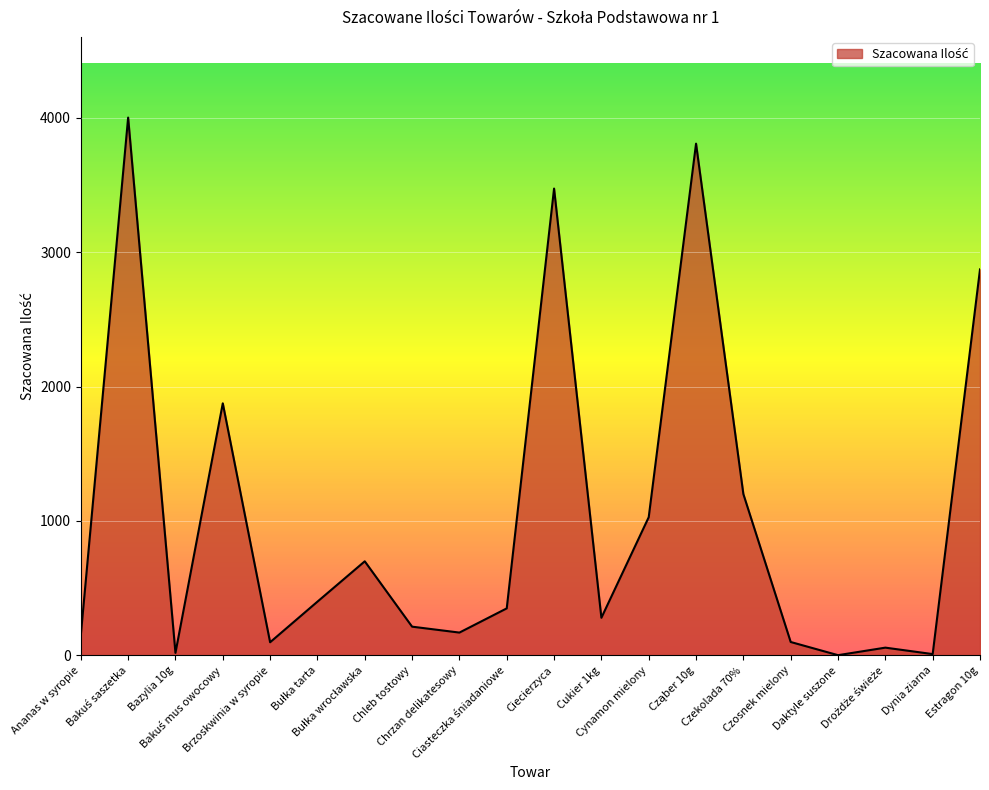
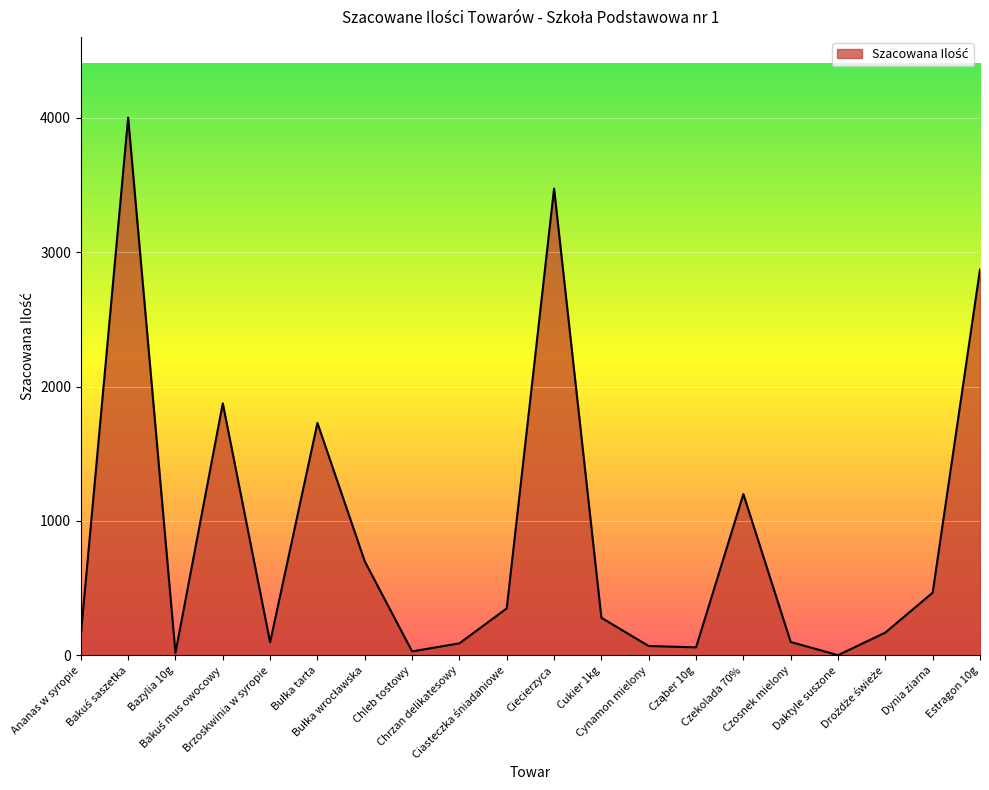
Bułka tarta: 400 -> 1730
Chleb tostowy: 210 -> 30
Chrzan delikatesowy: 170 -> 90
Cynamon mielony: 1030 -> 70
Cząber 10g: 3810 -> 60
Drożdże świeże: 60 -> 170
Dynia ziarna: 10 -> 470
